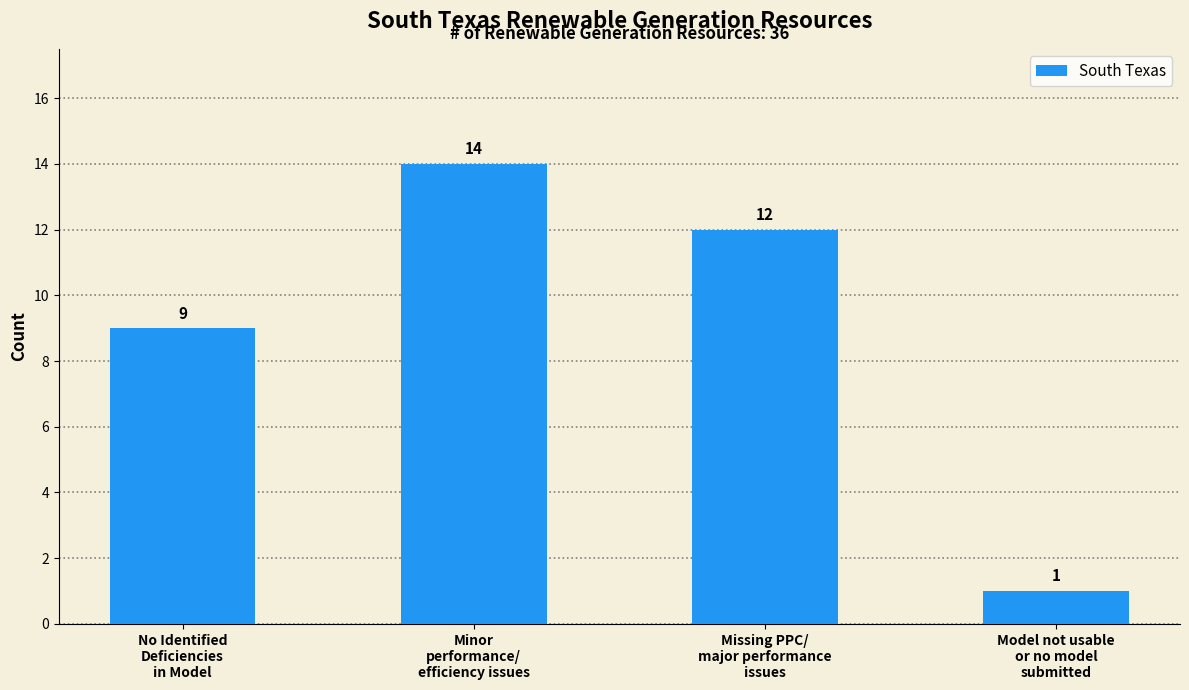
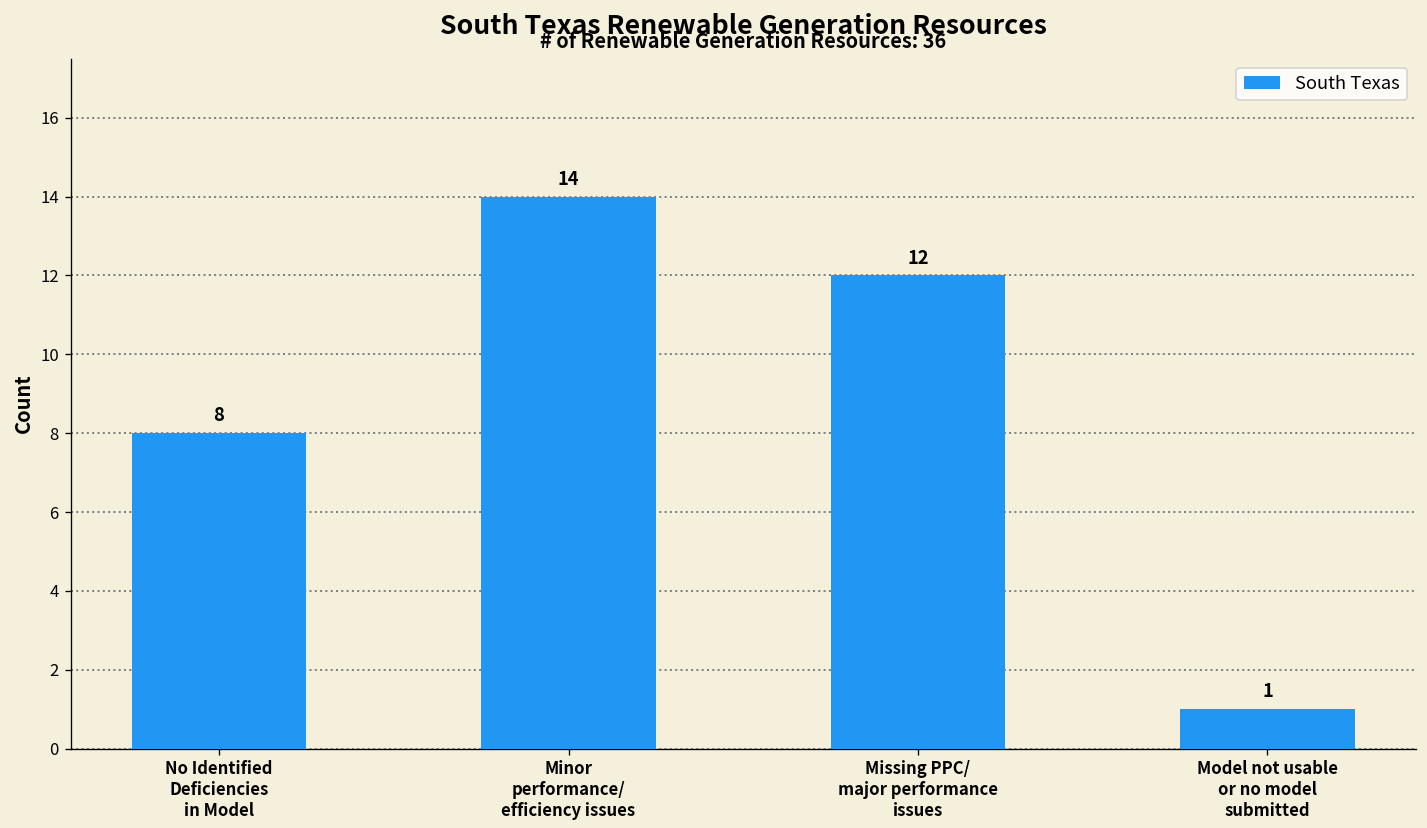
No Identified Deficiencies in Model: 9 -> 8
